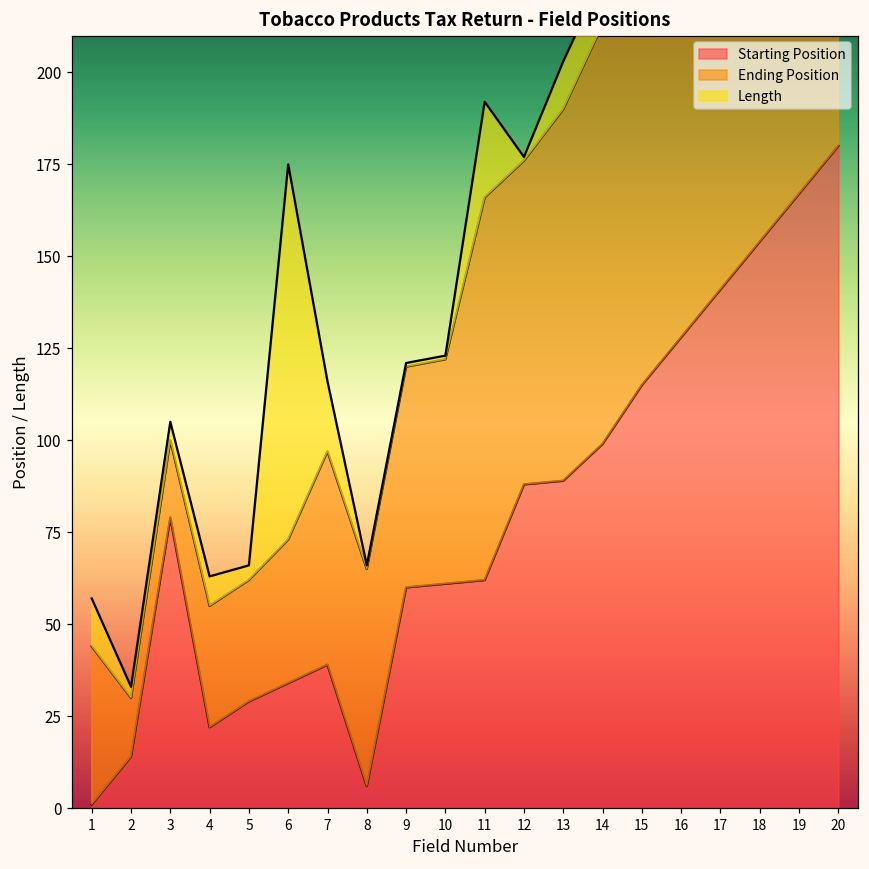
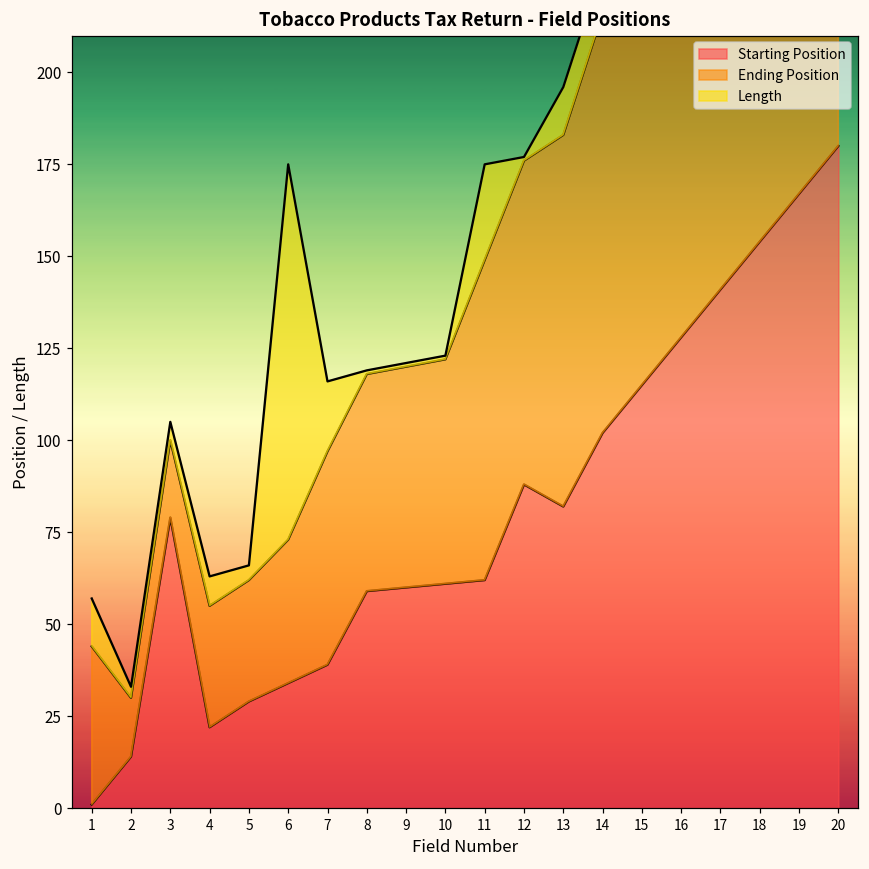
Starting Position, 8: 6 -> 59
Ending Position, 11: 104 -> 87
Starting Position, 13: 89 -> 82
Starting Position, 14: 99 -> 102
